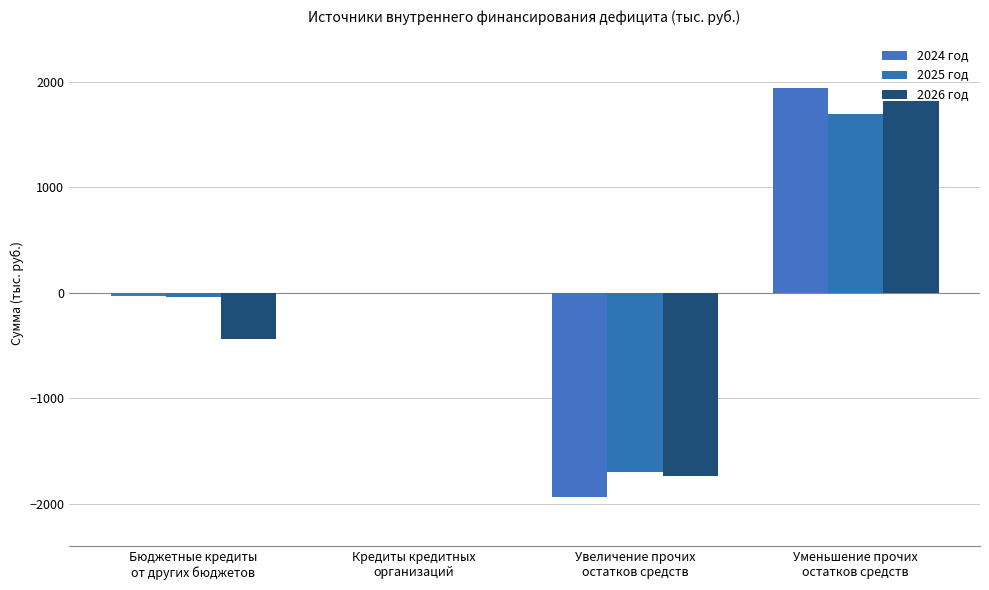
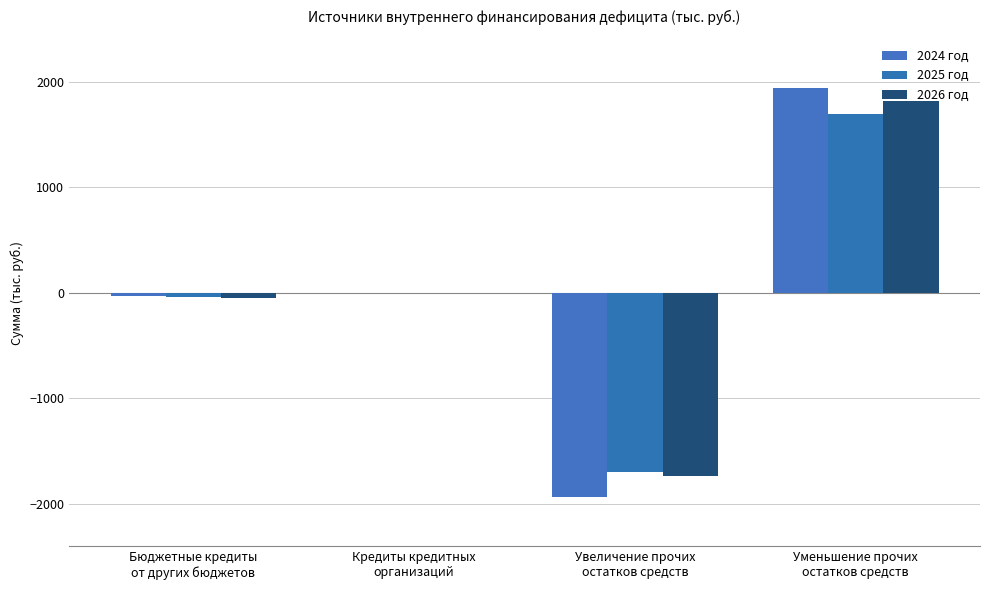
2026 год, Бюджетные кредиты от других бюджетов: -440 -> -50
